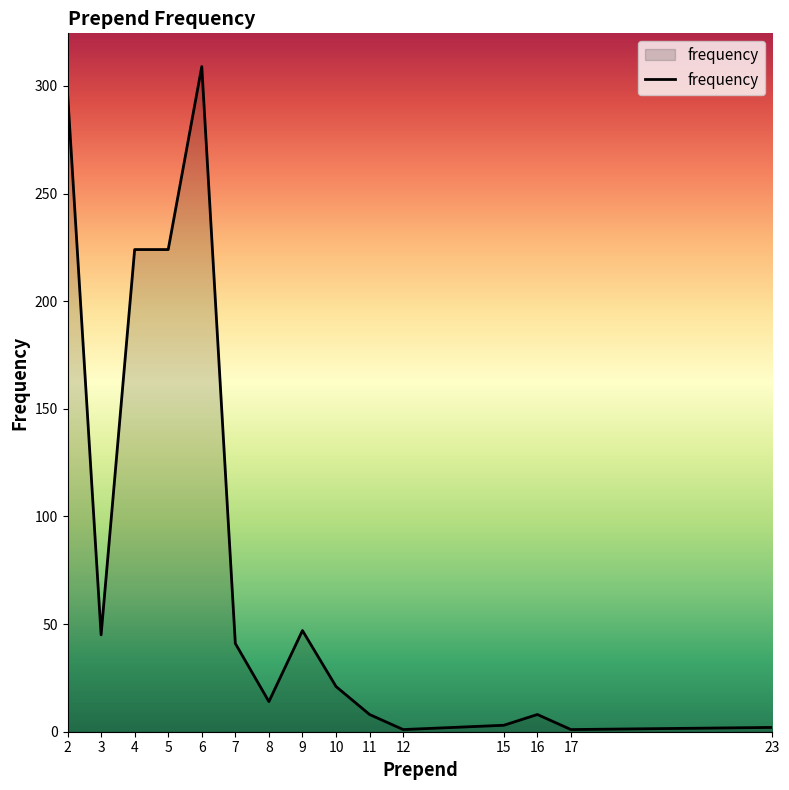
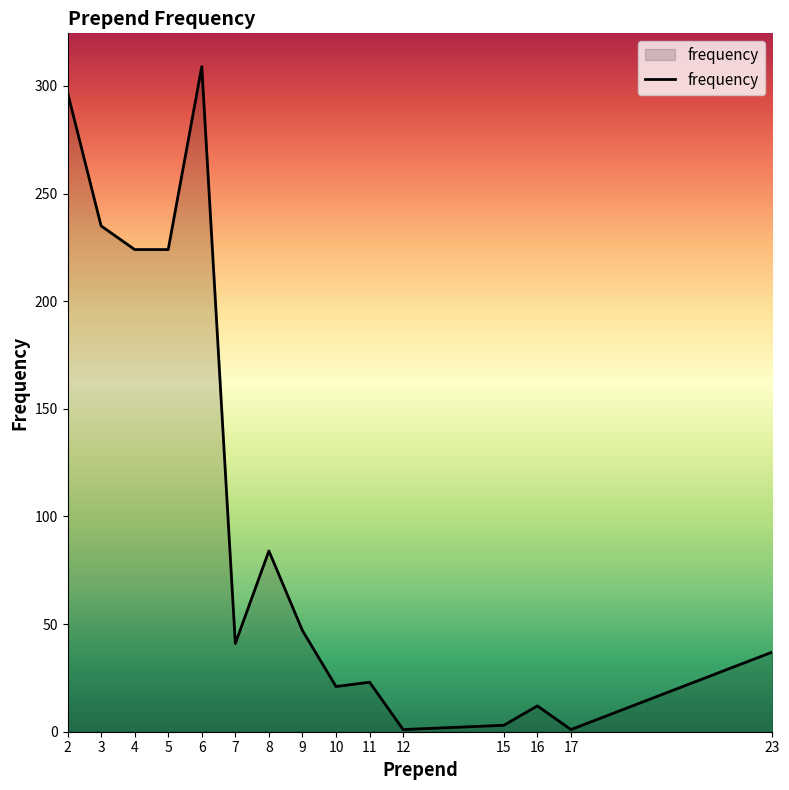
3: 45 -> 235
8: 14 -> 84
11: 8 -> 23
16: 8 -> 12
23: 2 -> 37
